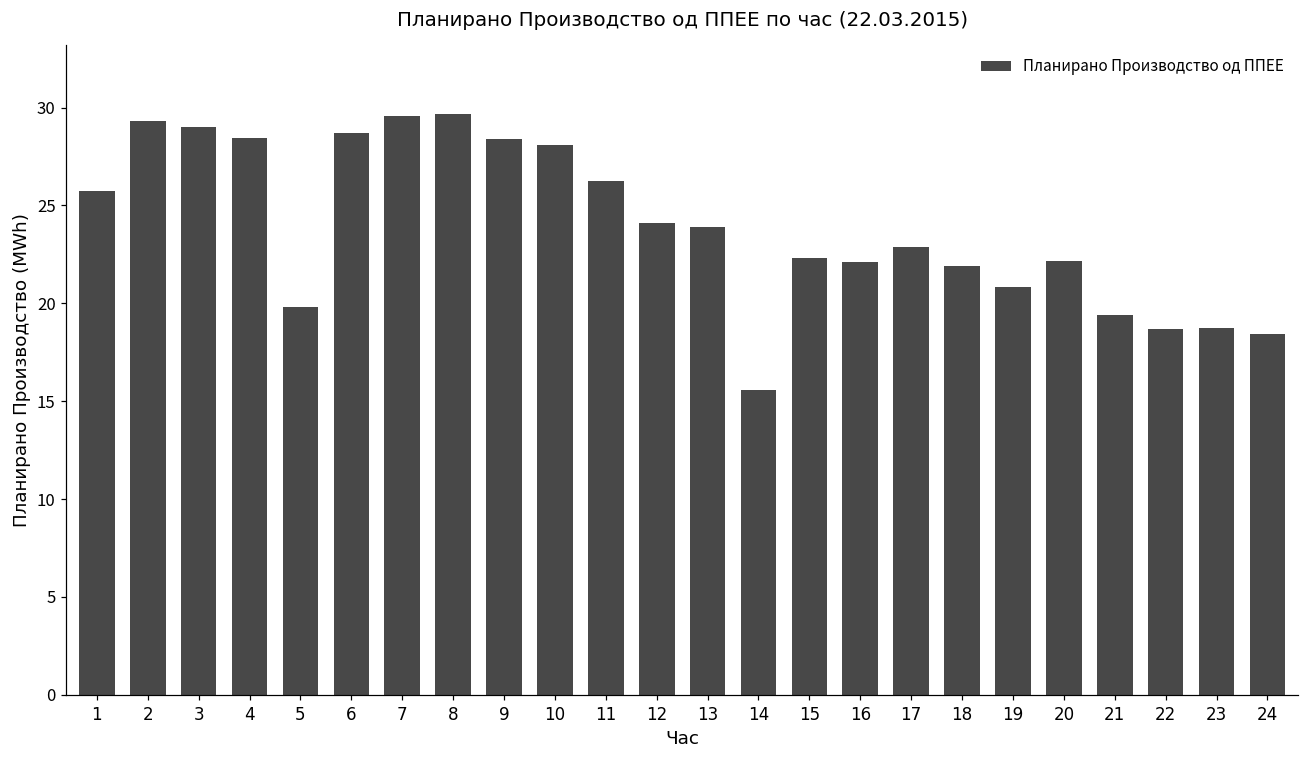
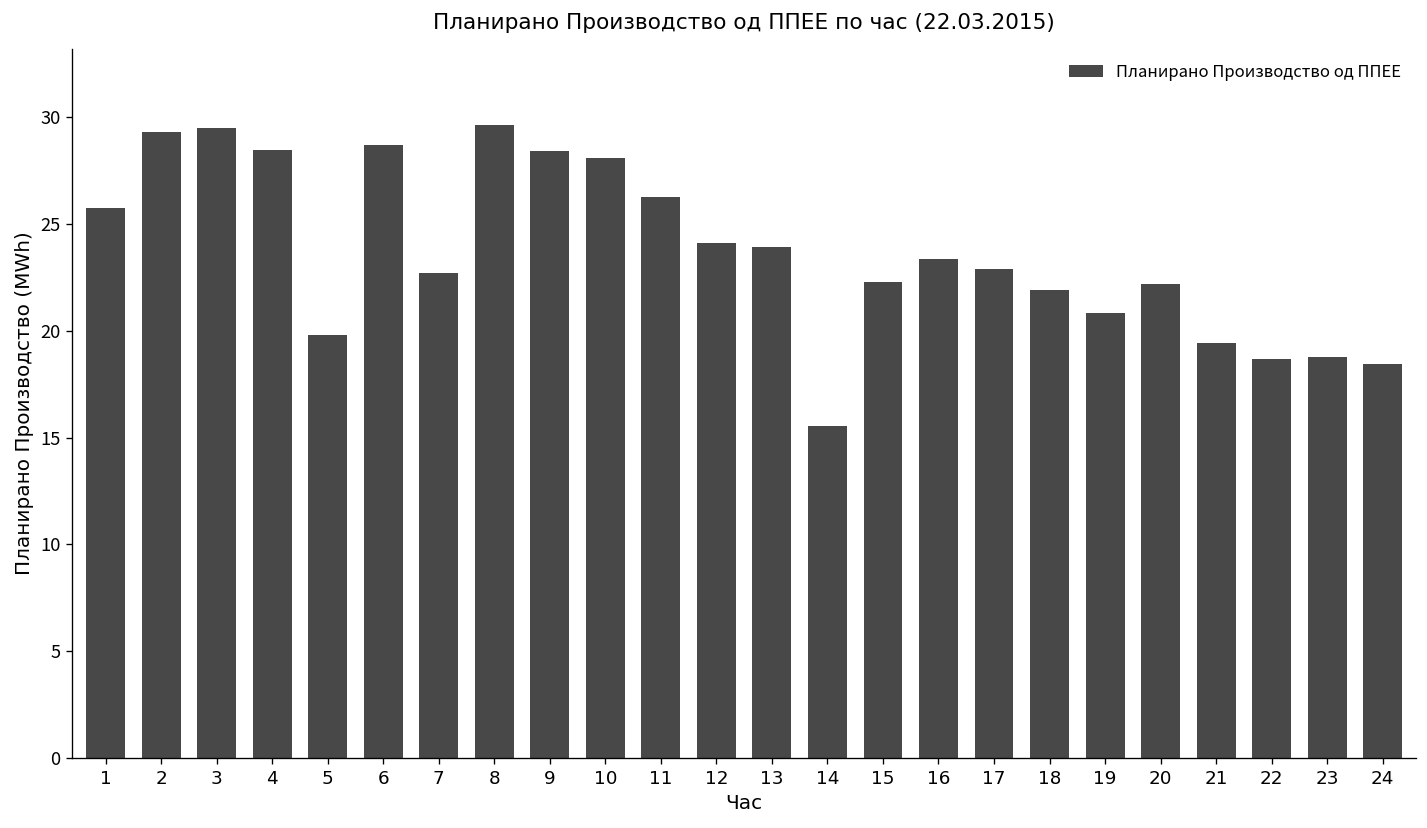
3: 29.0 -> 29.5
7: 29.6 -> 22.7
16: 22.1 -> 23.4
